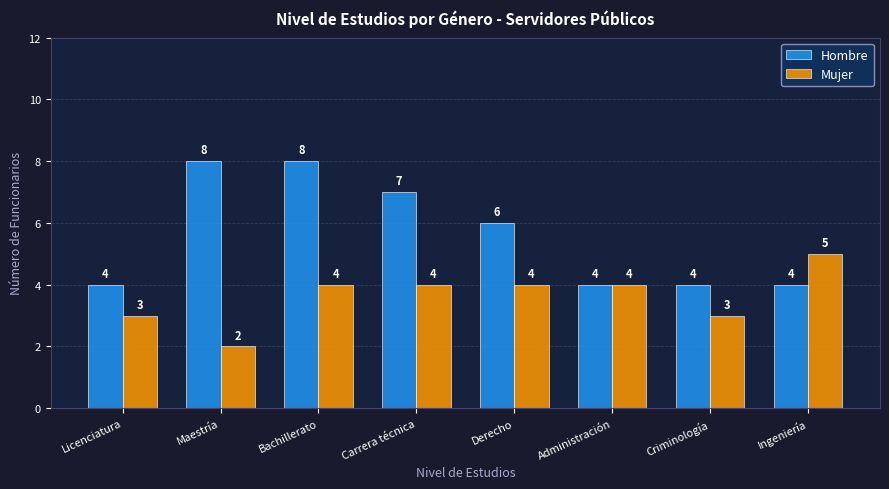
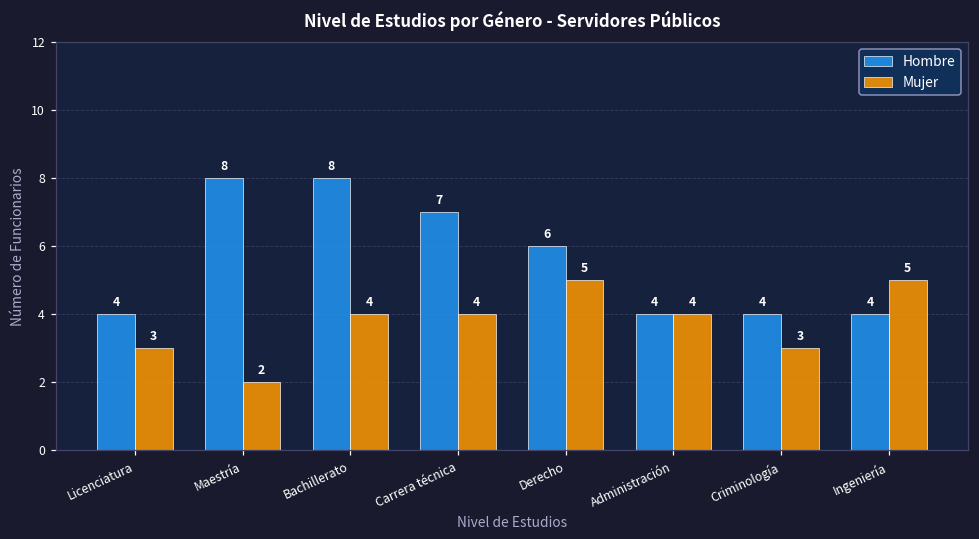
Mujer, Derecho: 4 -> 5
